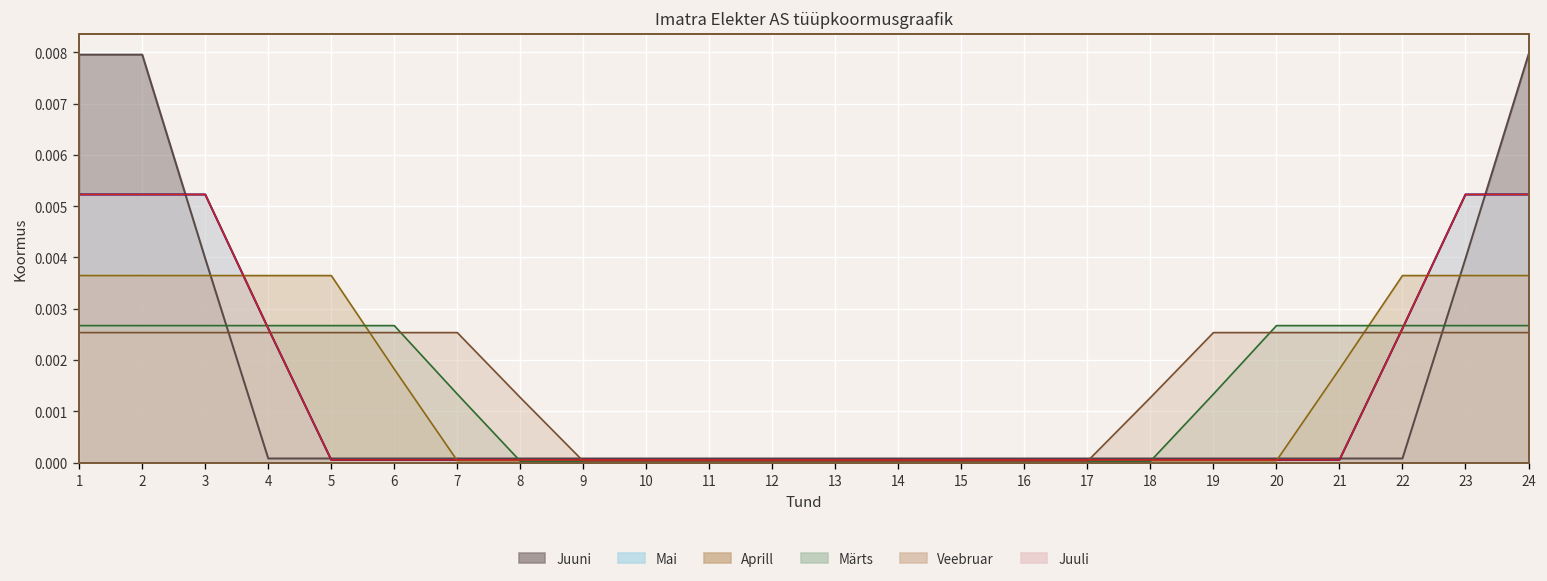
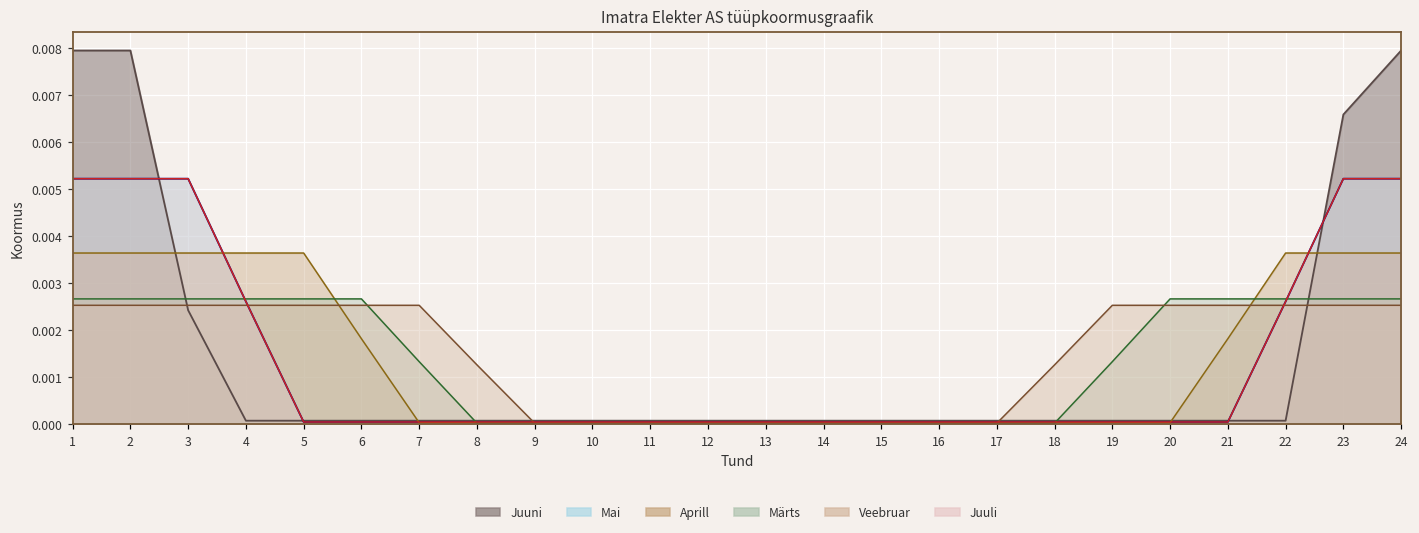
Juuni, 3: 0.0040 -> 0.0024
Juuni, 23: 0.0040 -> 0.0066
